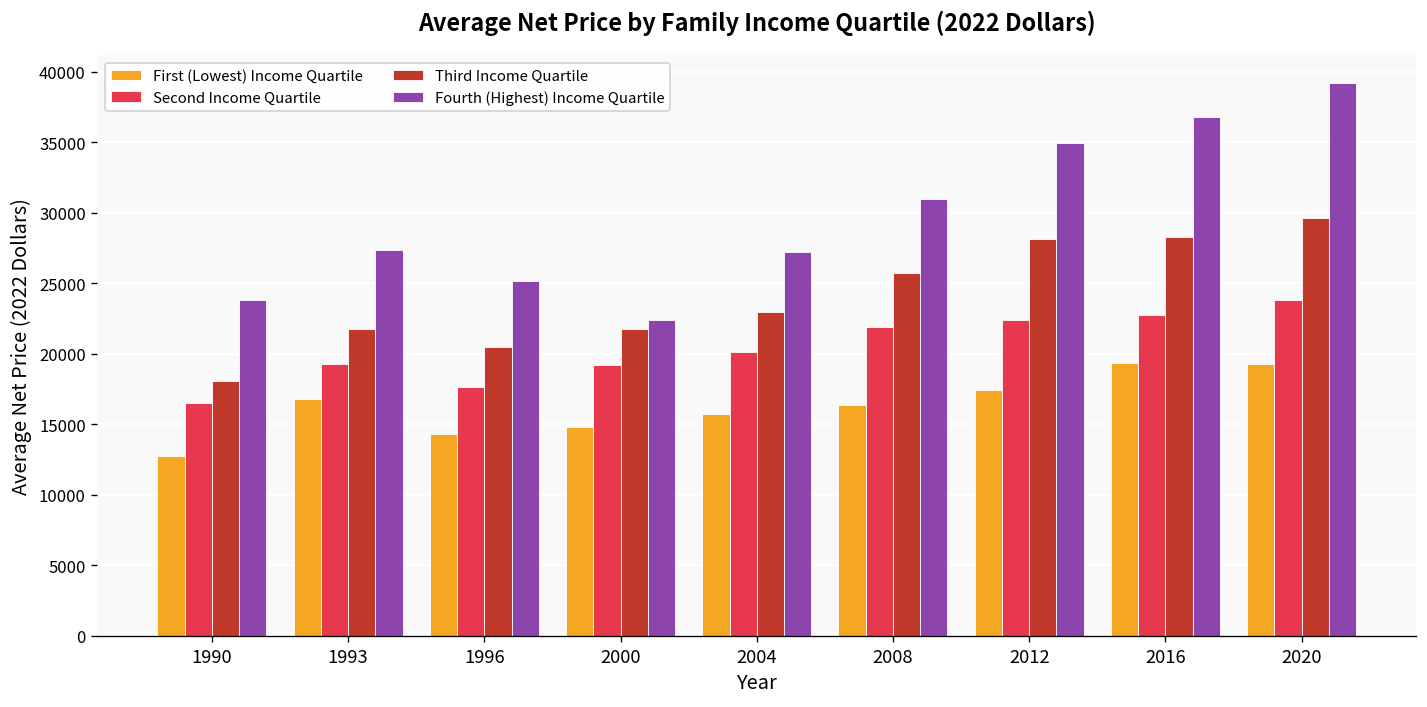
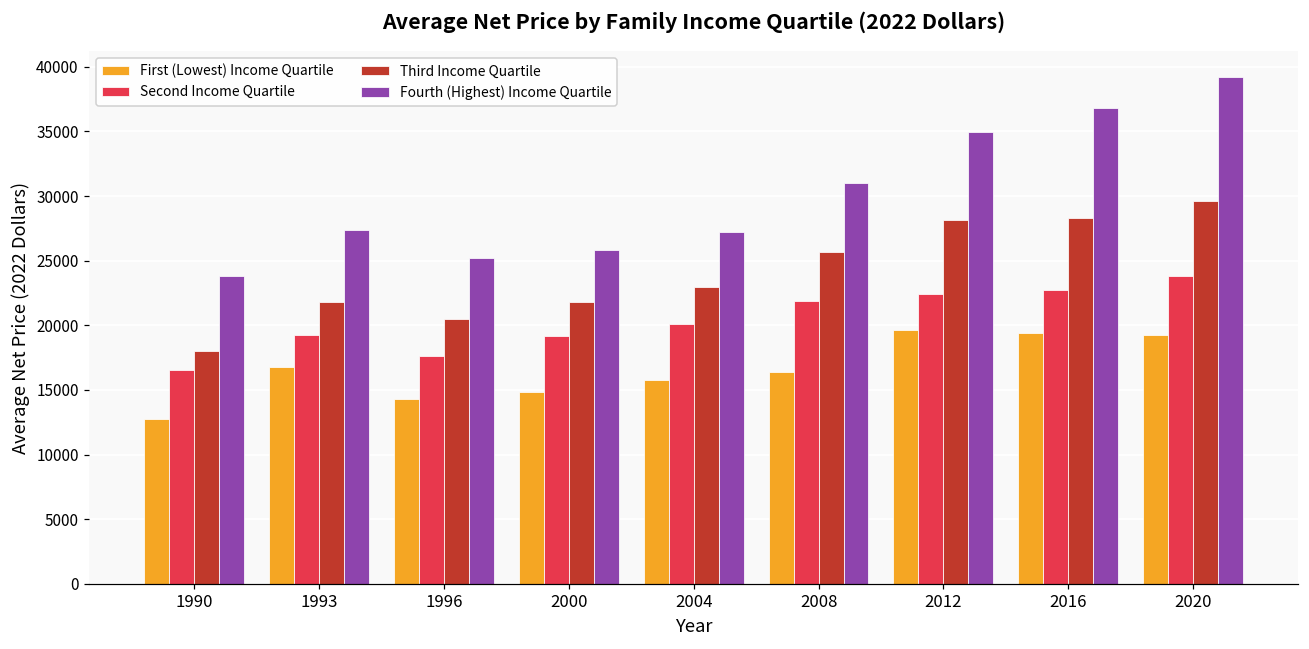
Fourth (Highest) Income Quartile, 2000: 22400 -> 25800
First (Lowest) Income Quartile, 2012: 17500 -> 19600
